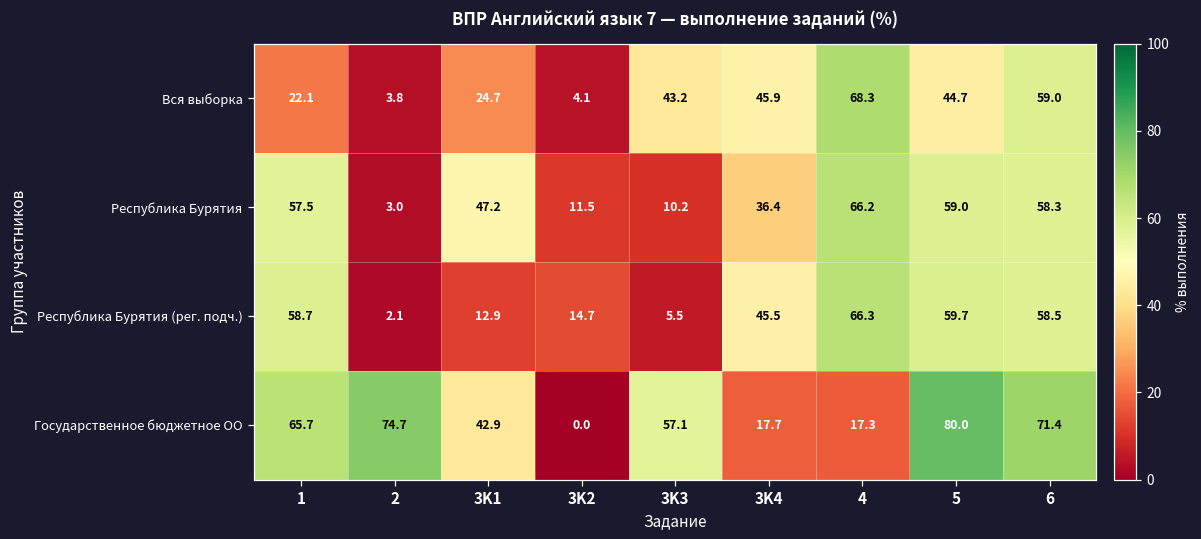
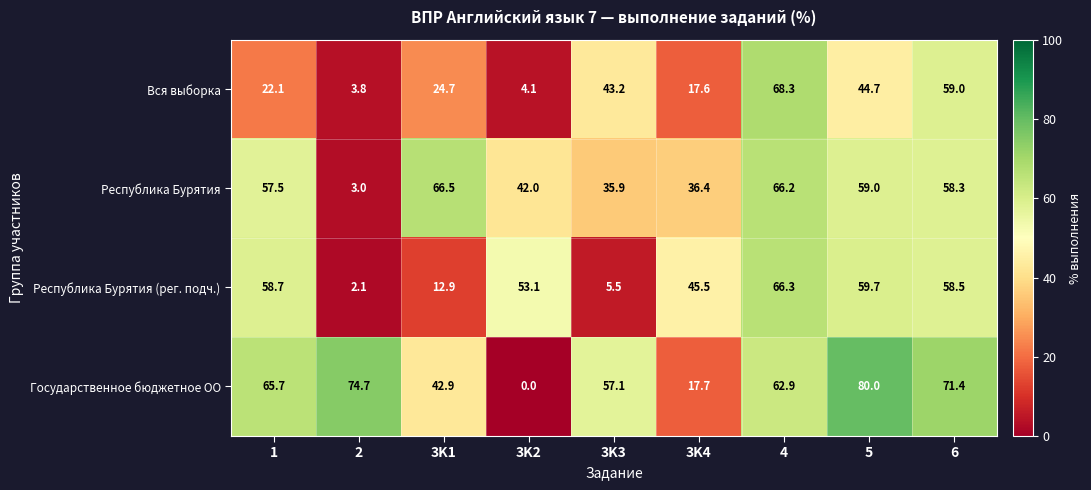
Вся выборка, 3K4: 45.9 -> 17.6
Республика Бурятия, 3K1: 47.2 -> 66.5
Республика Бурятия, 3K2: 11.5 -> 42.0
Республика Бурятия, 3K3: 10.2 -> 35.9
Республика Бурятия (рег. подч.), 3K2: 14.7 -> 53.1
Государственное бюджетное ОО, 4: 17.3 -> 62.9
